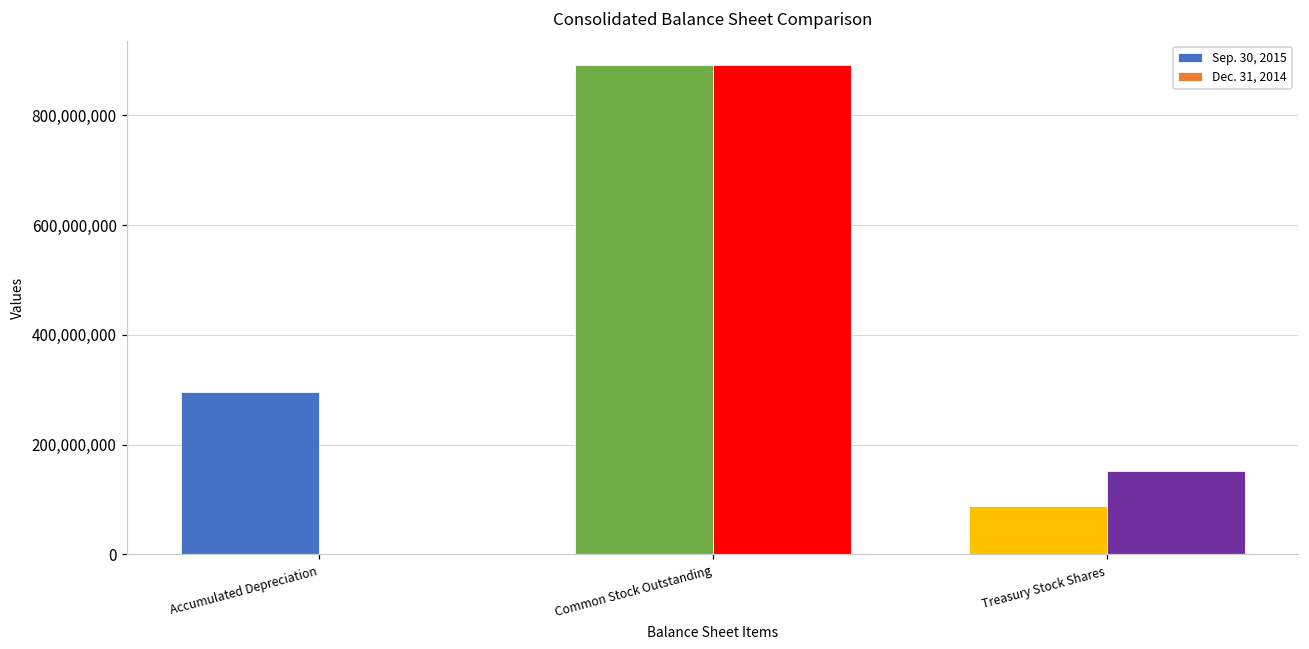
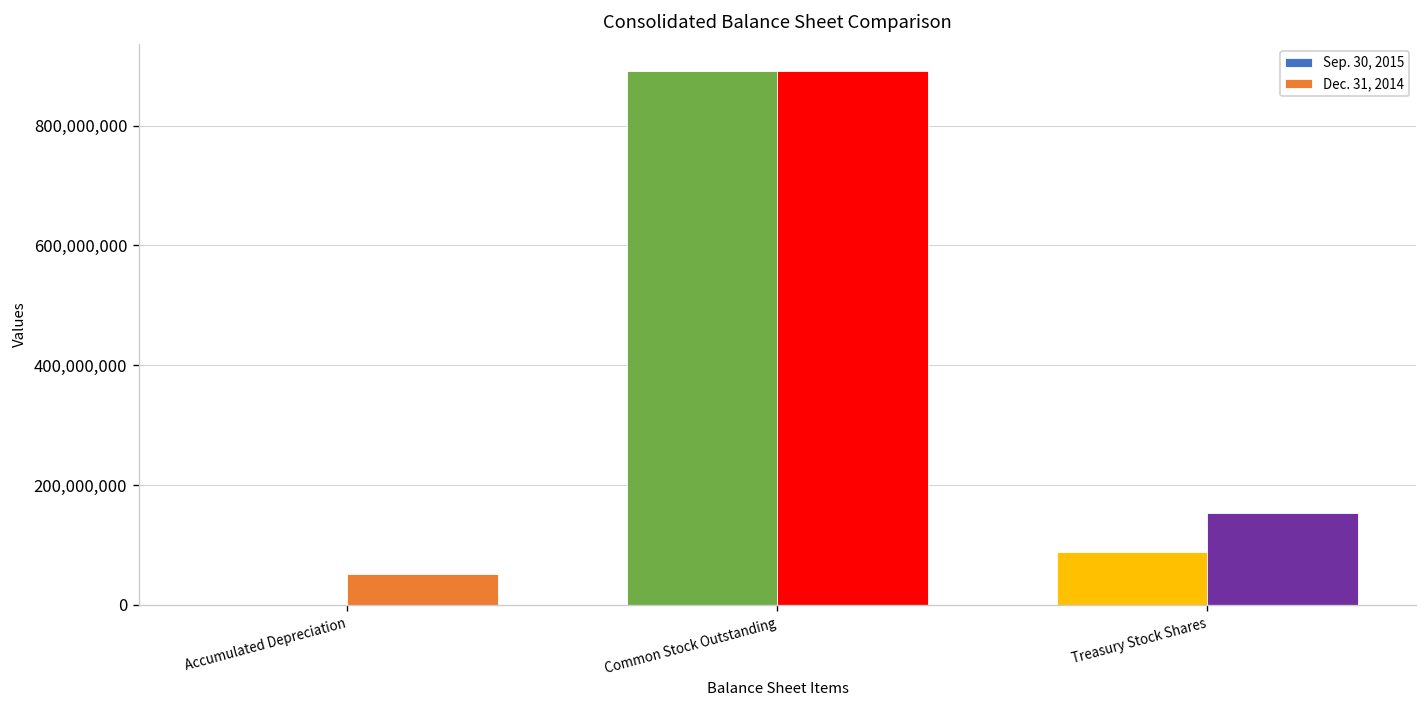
Sep. 30, 2015, Accumulated Depreciation: 300,000,000 -> 0
Dec. 31, 2014, Accumulated Depreciation: 0 -> 50,000,000
